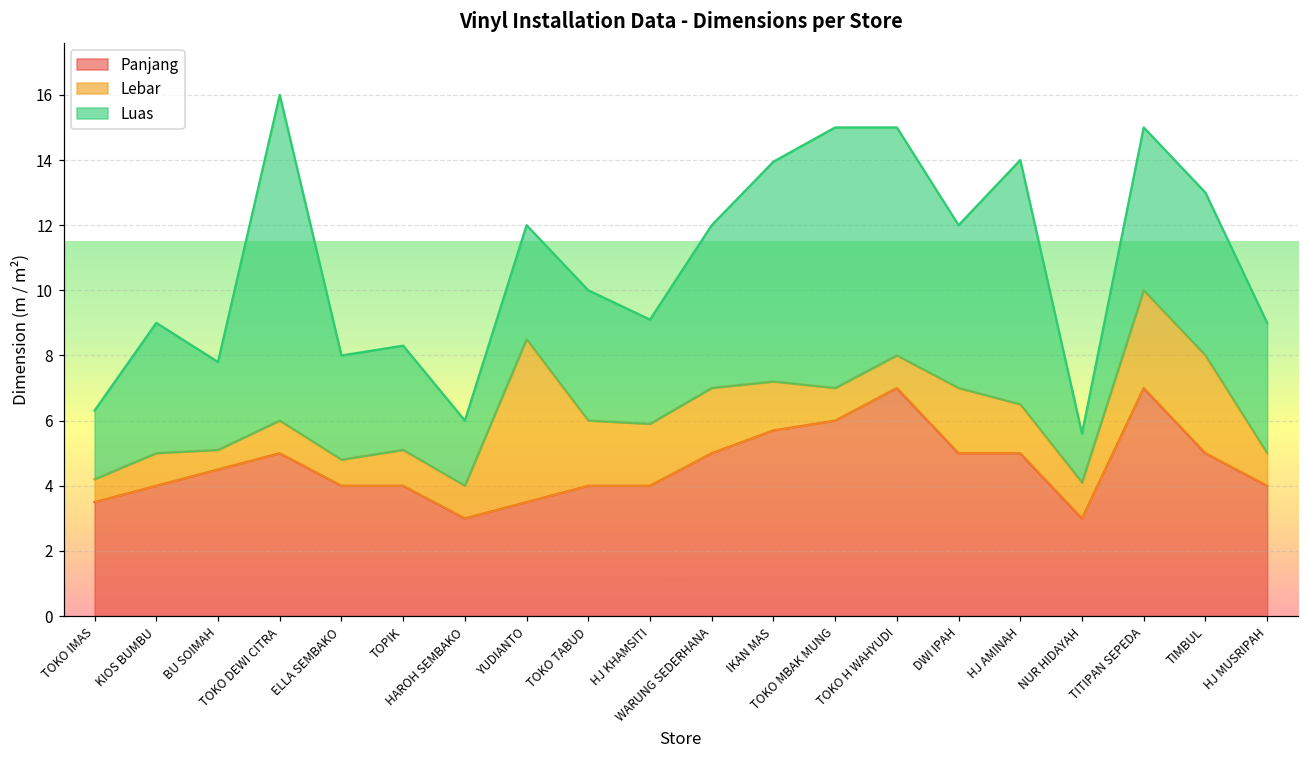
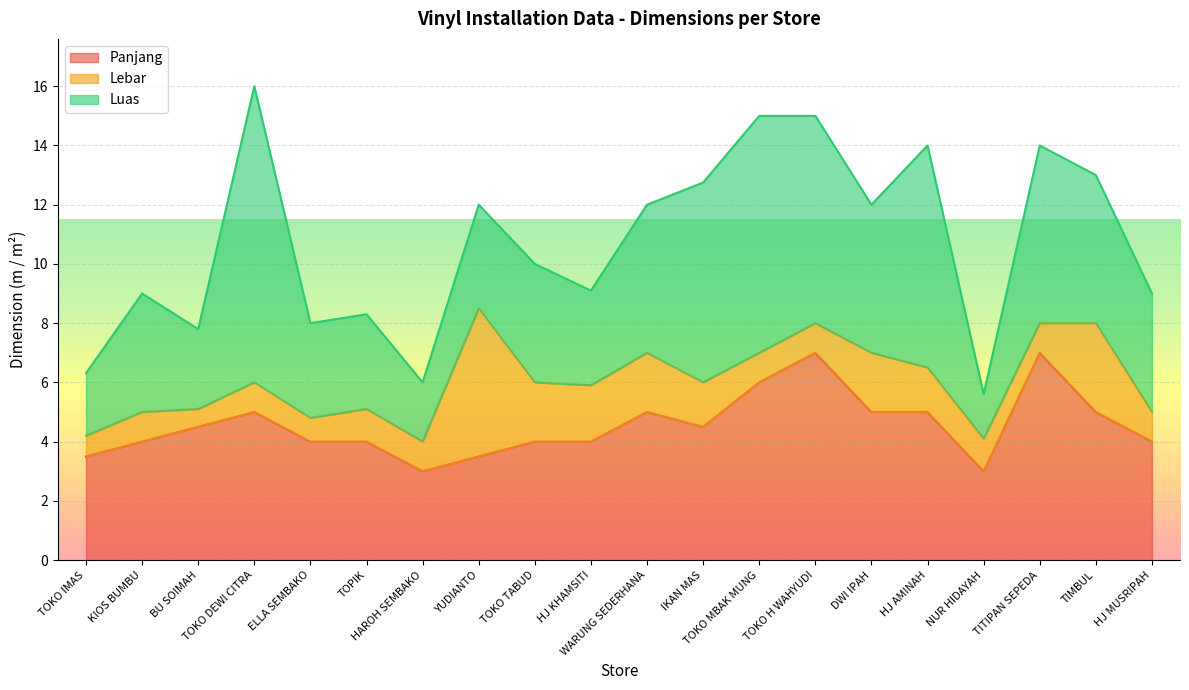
Panjang, IKAN MAS: 5.7 -> 4.5
Lebar, TITIPAN SEPEDA: 3 -> 1
Luas, TITIPAN SEPEDA: 5 -> 6
